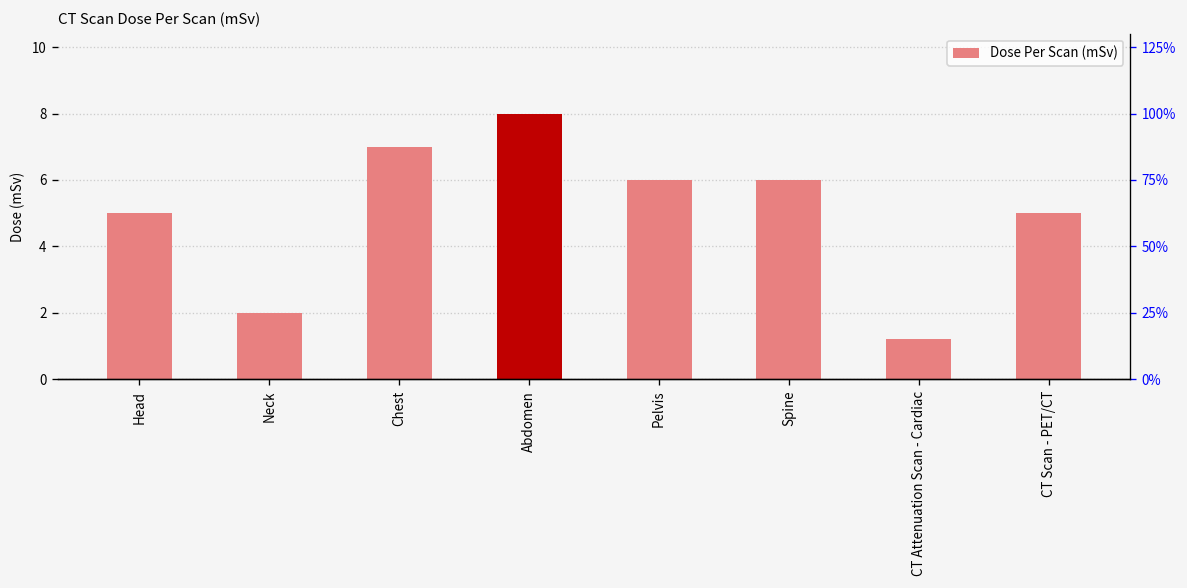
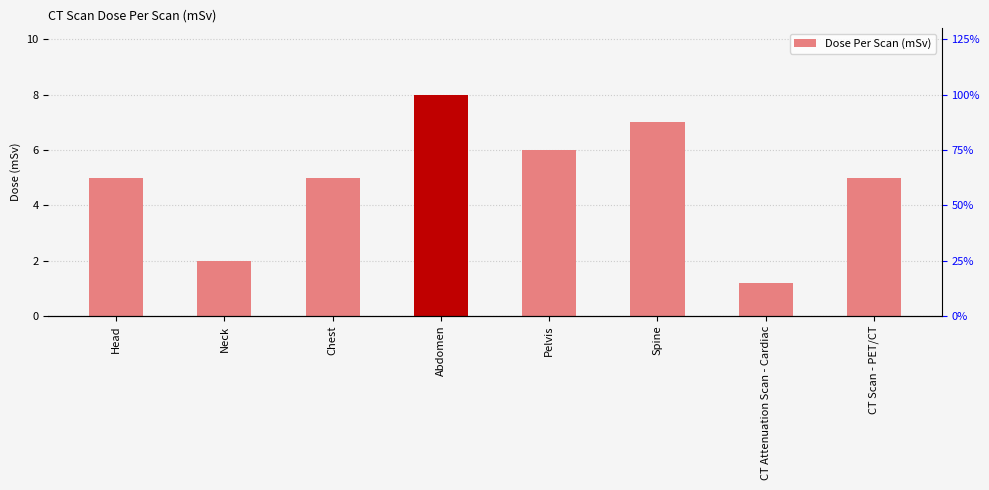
Chest: 7 -> 5
Spine: 6 -> 7
